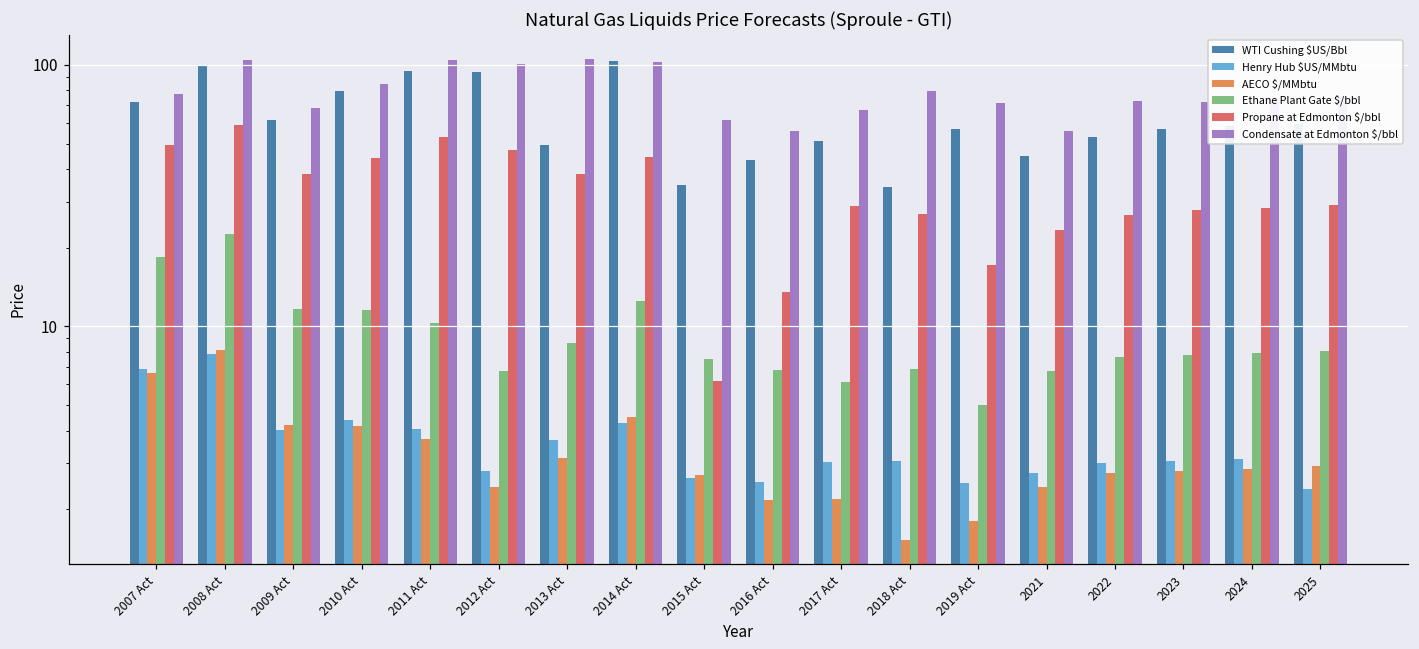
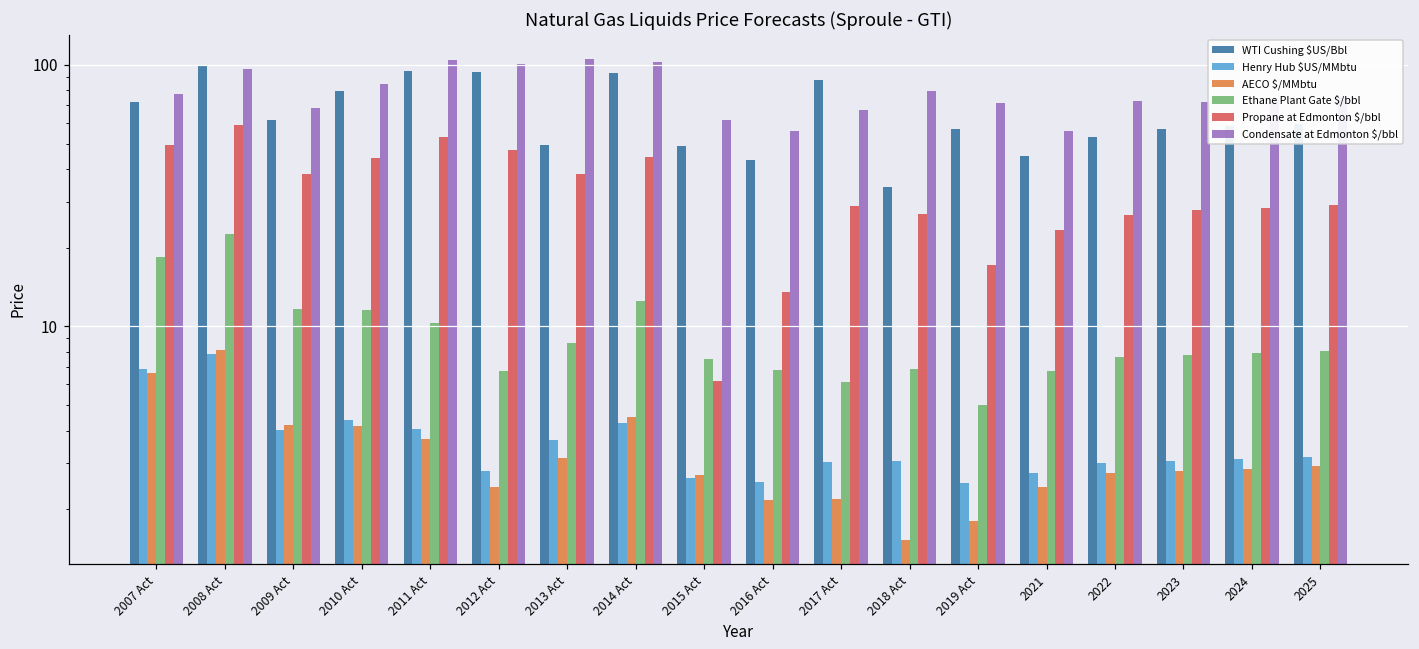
Condensate at Edmonton $/bbl, 2008 Act: 100 -> 96
WTI Cushing $US/Bbl, 2014 Act: 100 -> 93
WTI Cushing $US/Bbl, 2015 Act: 35 -> 49
WTI Cushing $US/Bbl, 2017 Act: 51 -> 88
Henry Hub $US/MMbtu, 2025: 2.4 -> 3.2
